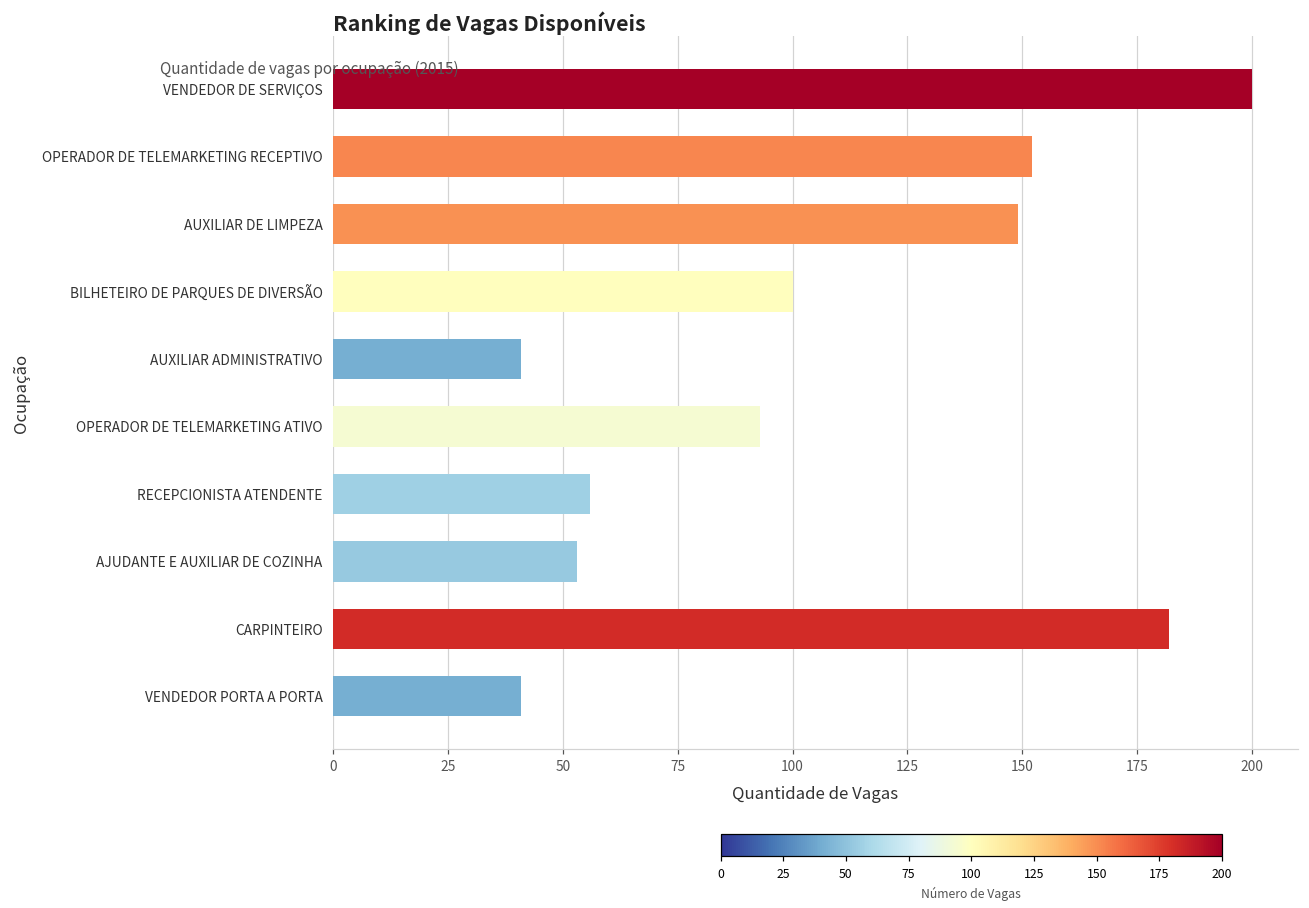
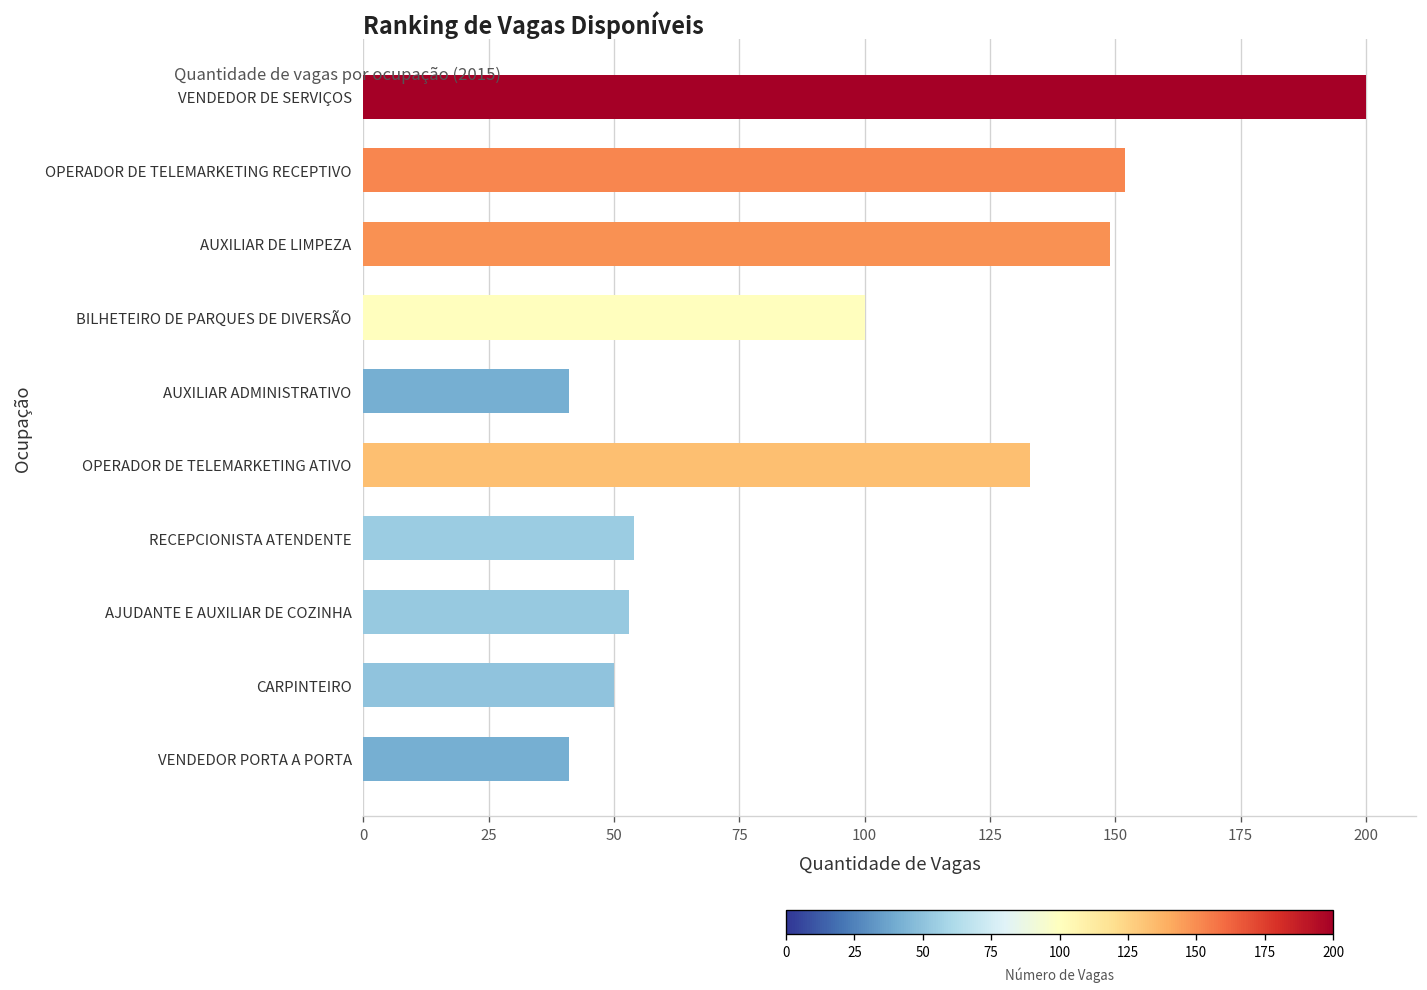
OPERADOR DE TELEMARKETING ATIVO: 93 -> 133
RECEPCIONISTA ATENDENTE: 56 -> 54
CARPINTEIRO: 182 -> 50
